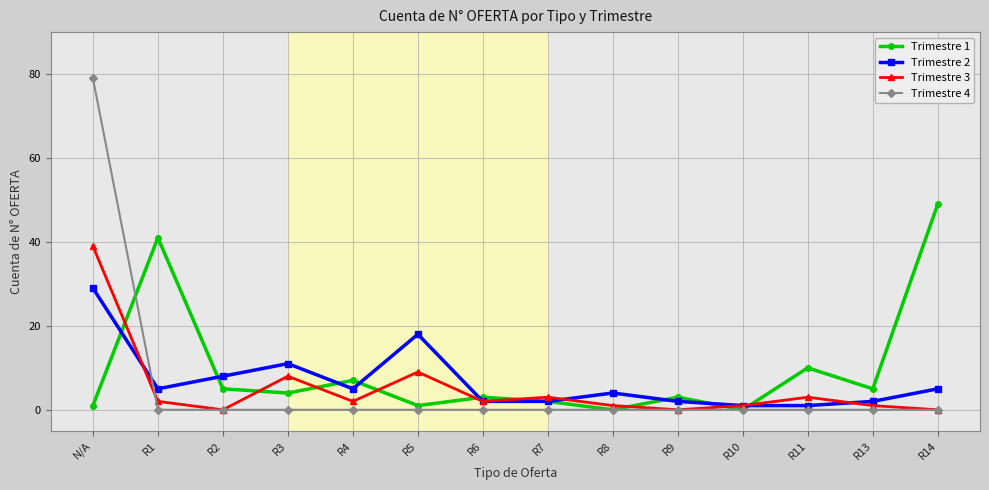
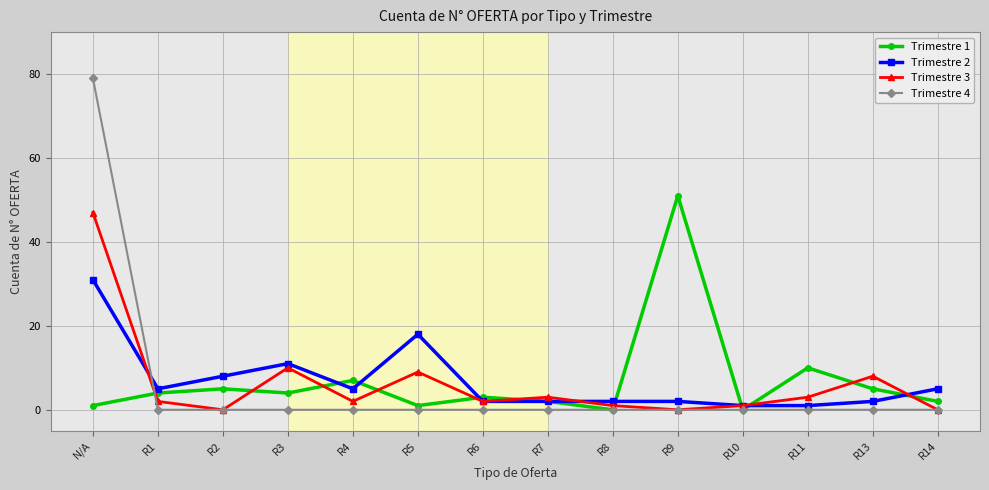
Trimestre 2, N/A: 29 -> 31
Trimestre 3, N/A: 39 -> 47
Trimestre 1, R1: 41 -> 4
Trimestre 3, R3: 8 -> 10
Trimestre 2, R8: 4 -> 2
Trimestre 1, R9: 3 -> 51
Trimestre 3, R13: 1 -> 8
Trimestre 1, R14: 49 -> 2
